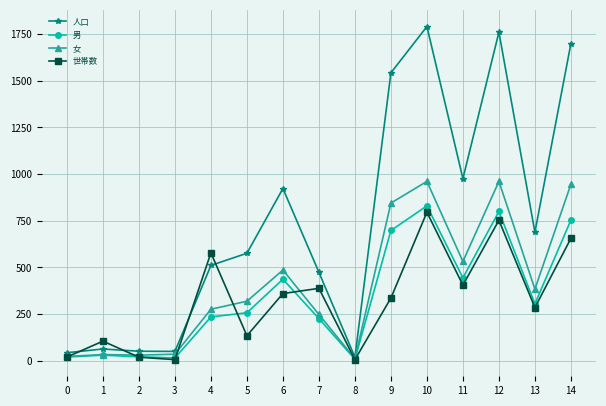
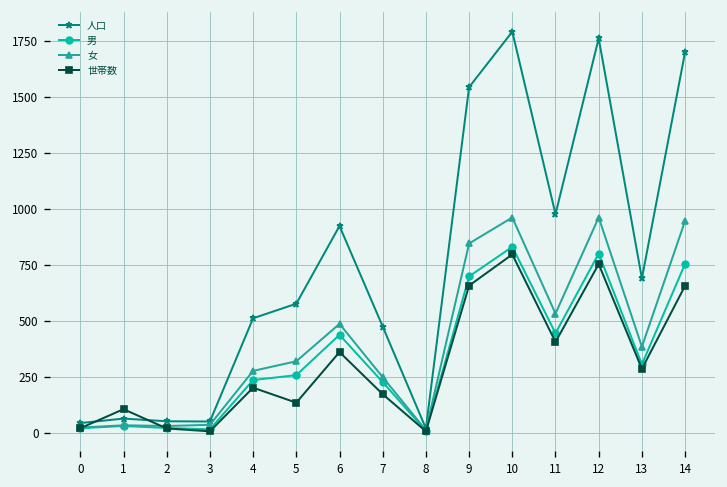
世帯数, 4: 580 -> 200
世帯数, 7: 390 -> 170
世帯数, 9: 340 -> 660
